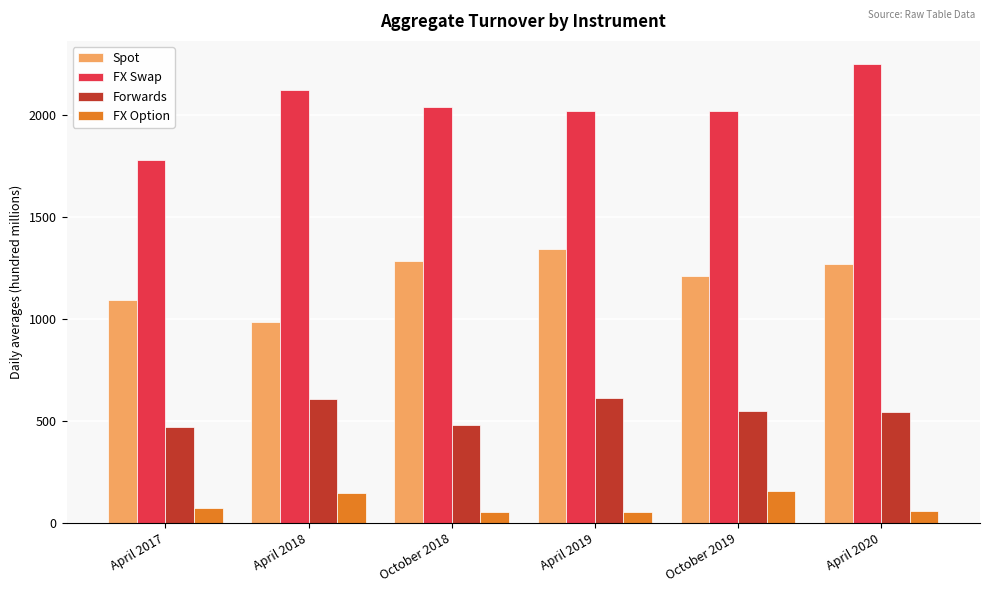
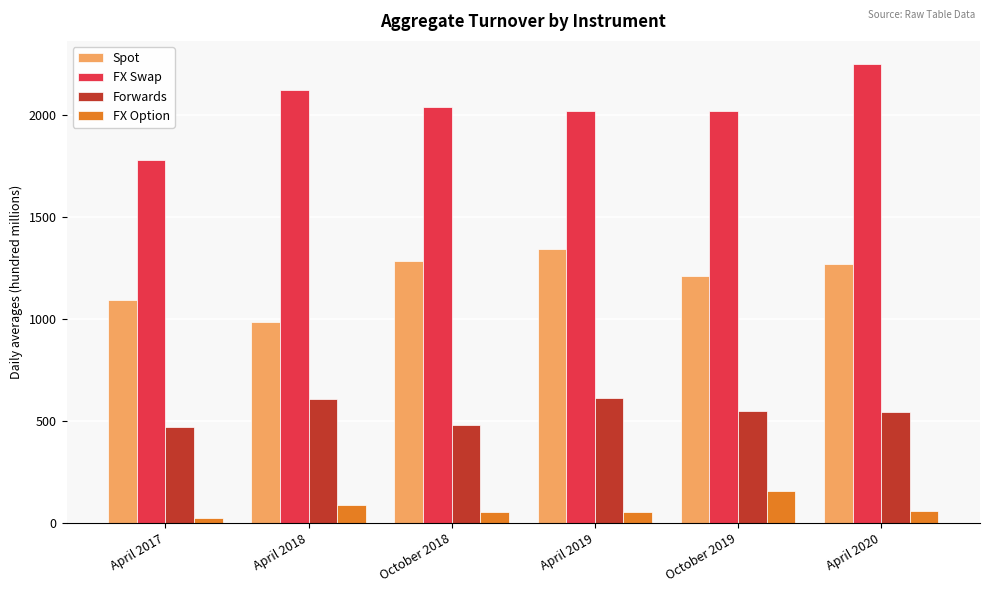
FX Option, April 2017: 70 -> 30
FX Option, April 2018: 150 -> 90
